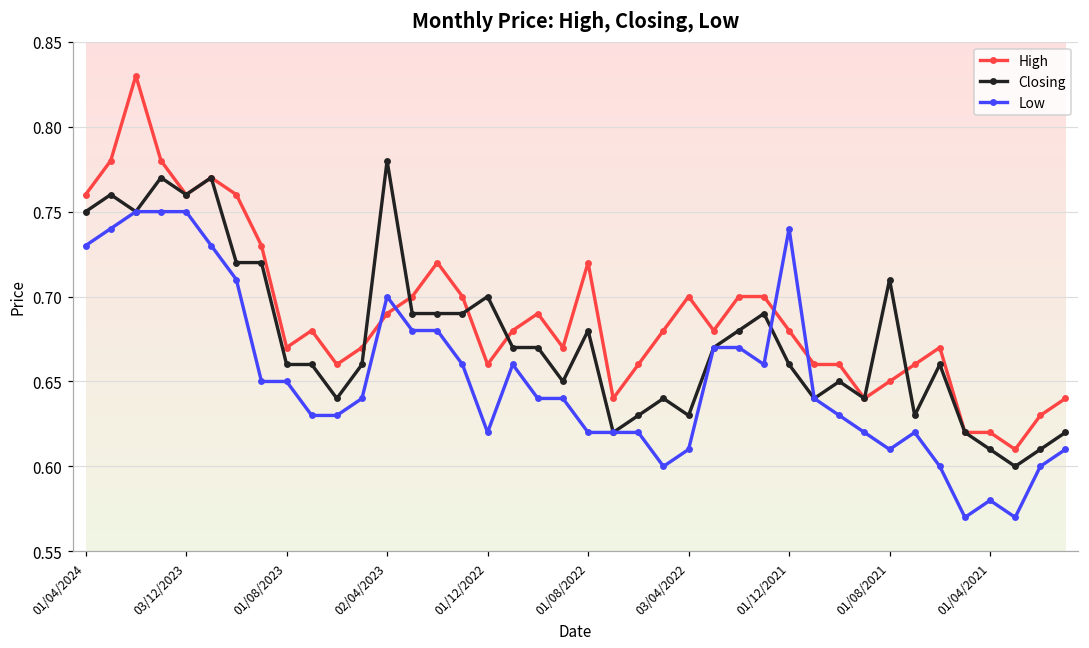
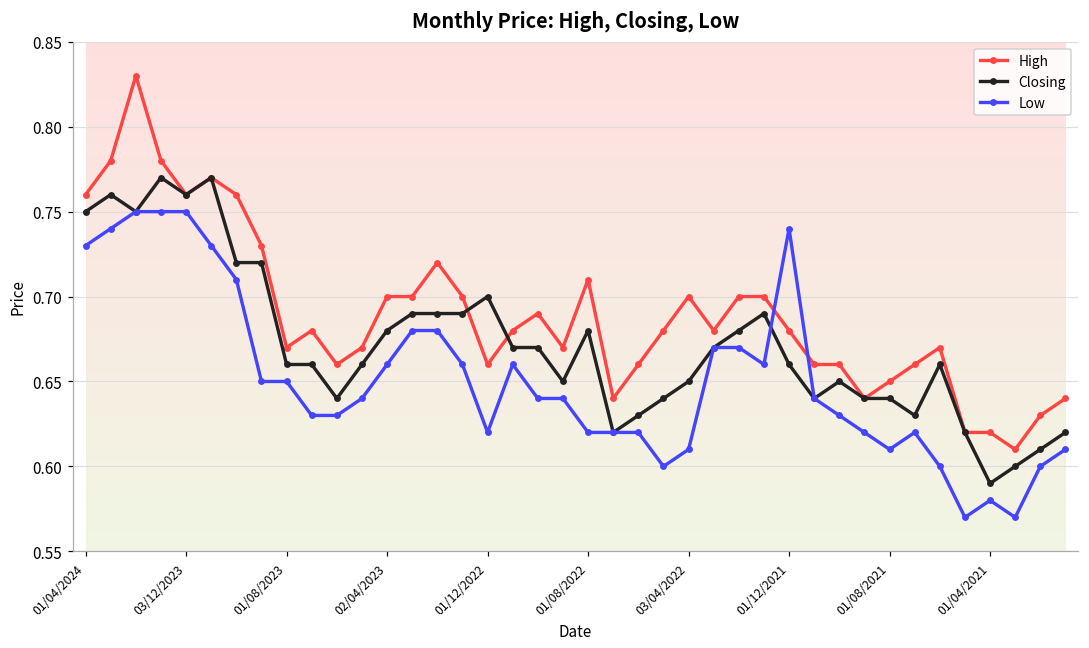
High, 02/04/2023: 0.69 -> 0.70
Closing, 02/04/2023: 0.78 -> 0.68
Low, 02/04/2023: 0.70 -> 0.66
High, 01/08/2022: 0.72 -> 0.71
Closing, 03/04/2022: 0.63 -> 0.65
Closing, 01/08/2021: 0.71 -> 0.64
Closing, 01/04/2021: 0.61 -> 0.59
